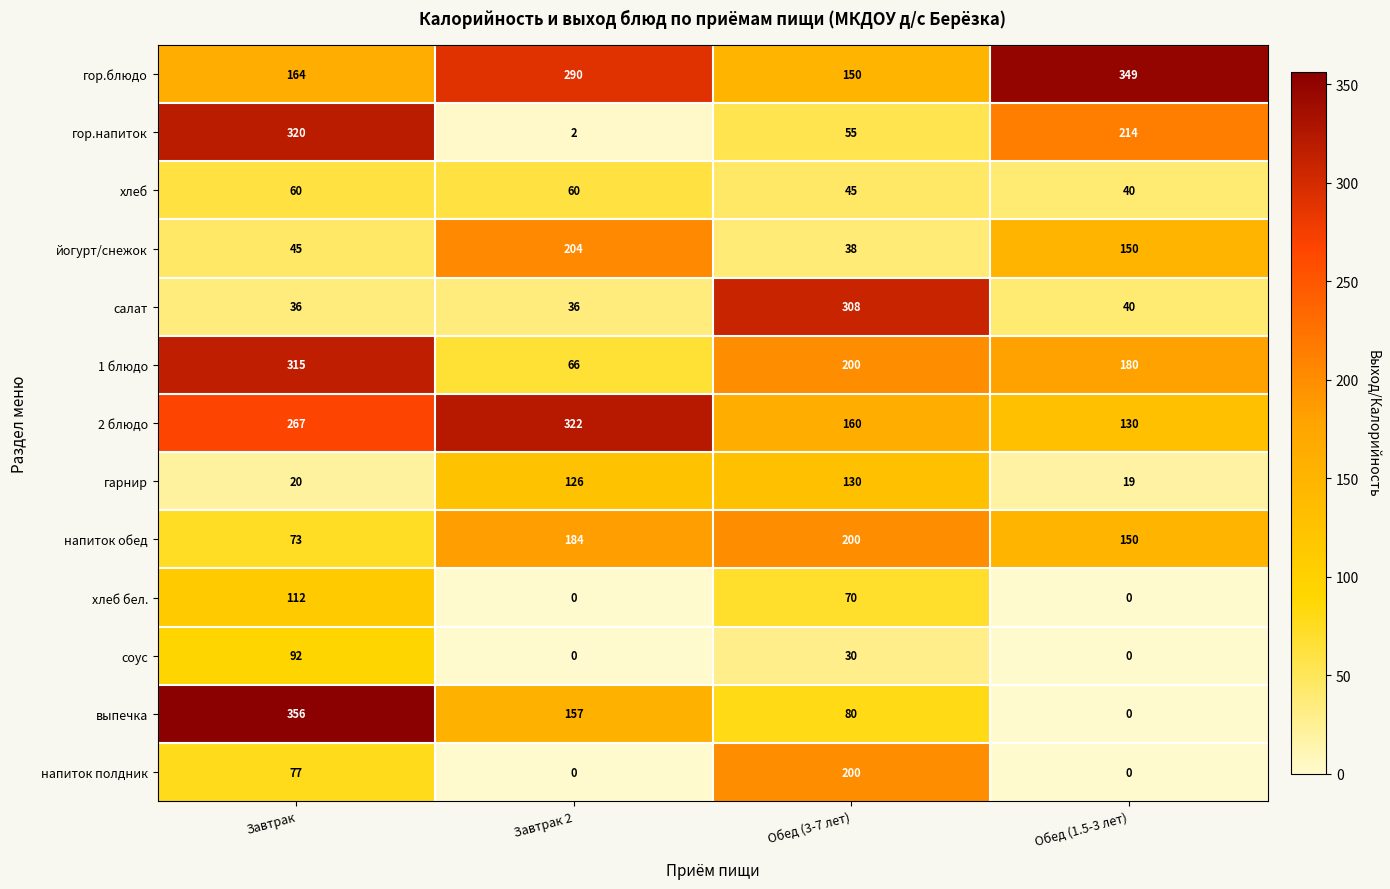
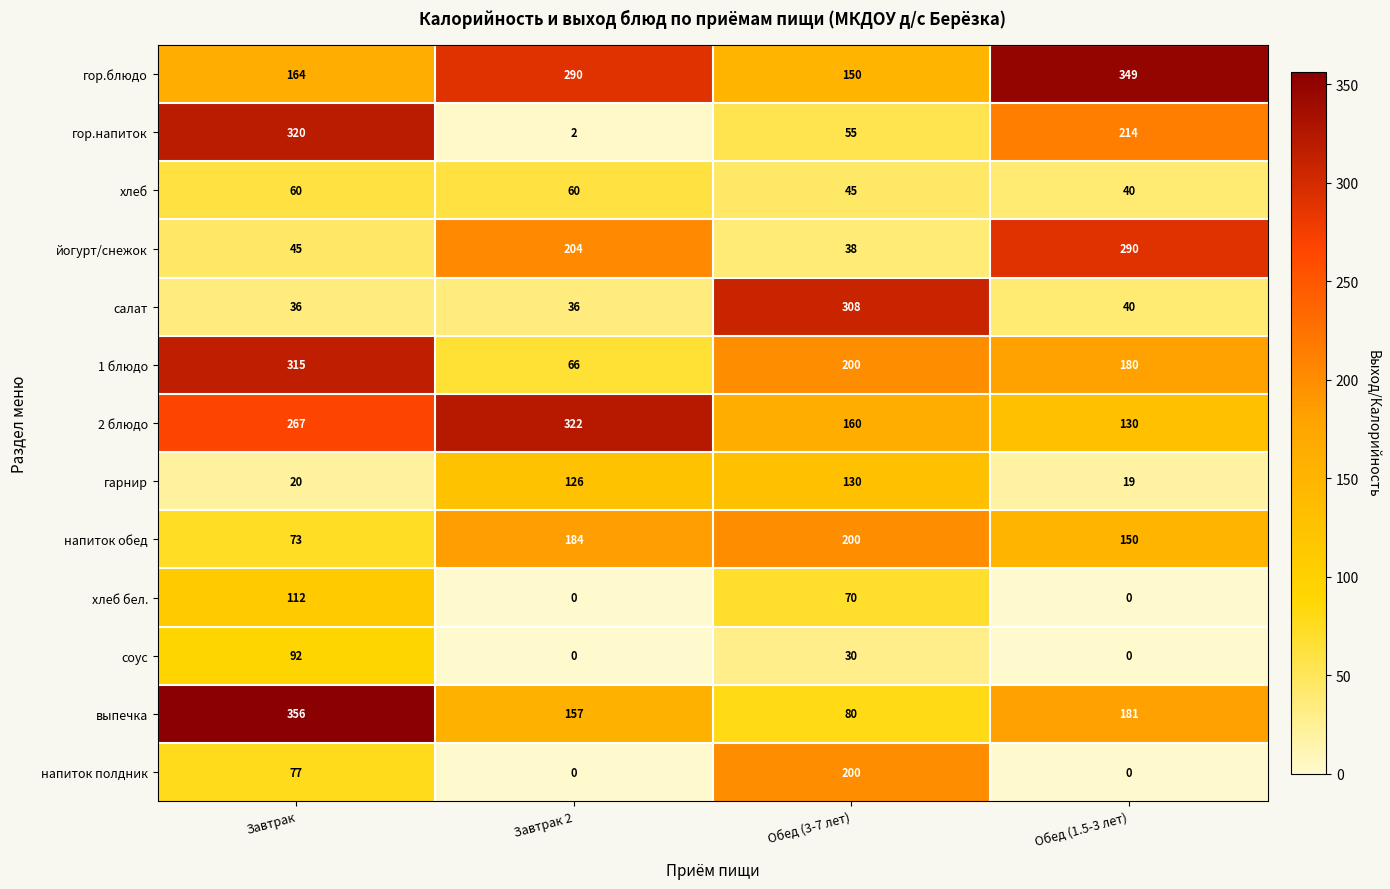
йогурт/снежок, Обед (1.5-3 лет): 150 -> 290
выпечка, Обед (1.5-3 лет): 0 -> 181
